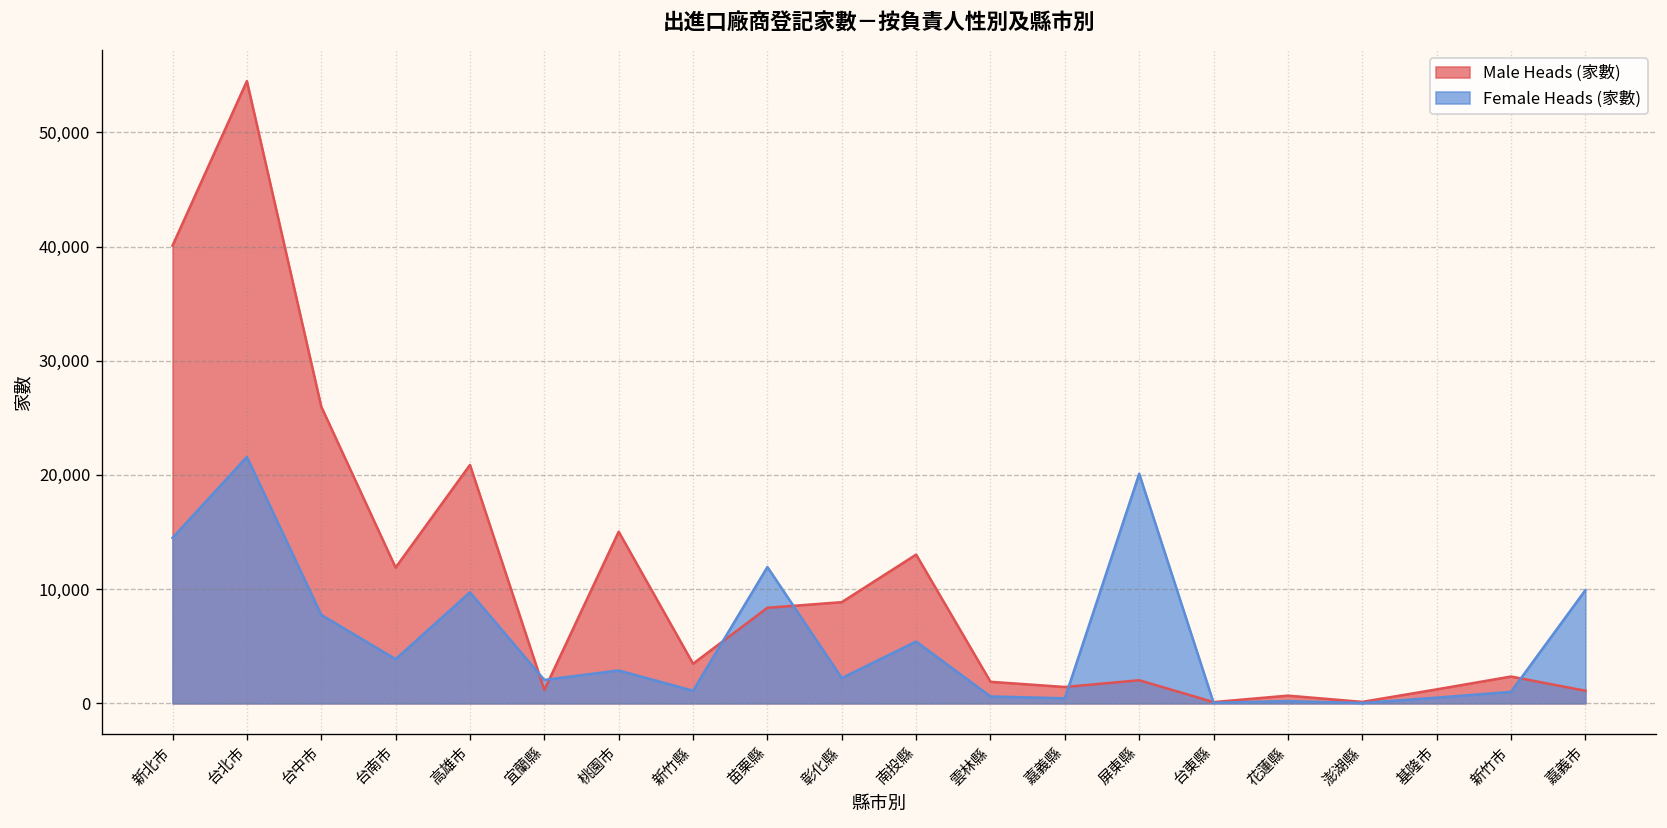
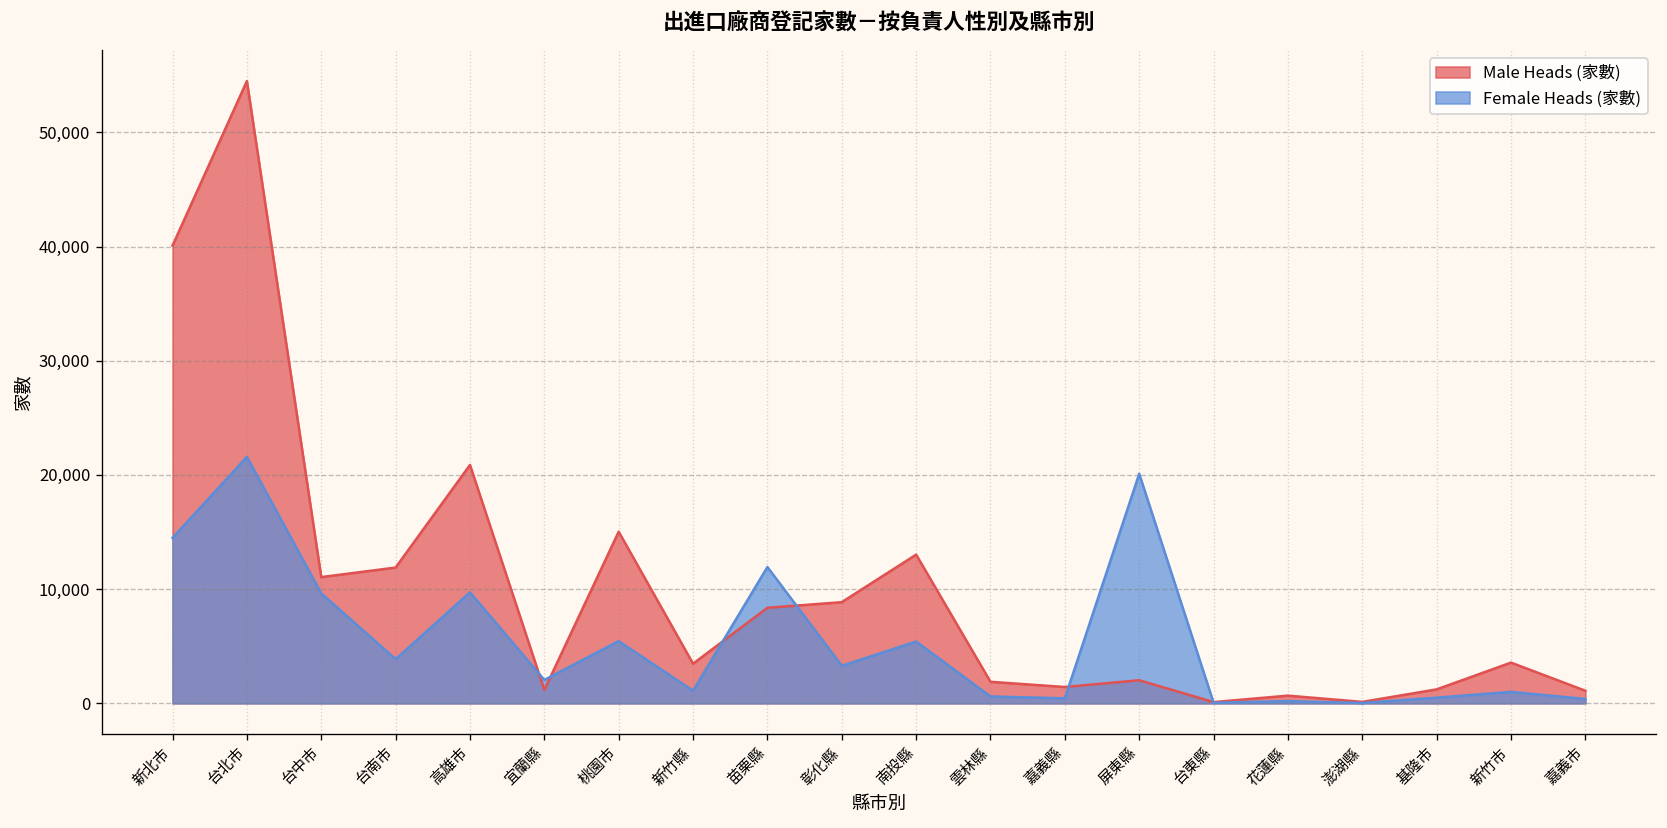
Male Heads (家數), 台中市: 26,000 -> 11,000
Female Heads (家數), 台中市: 8,000 -> 10,000
Female Heads (家數), 桃園市: 3,000 -> 5,000
Female Heads (家數), 彰化縣: 2,000 -> 3,000
Male Heads (家數), 新竹市: 2,000 -> 4,000
Female Heads (家數), 嘉義市: 10,000 -> 0
